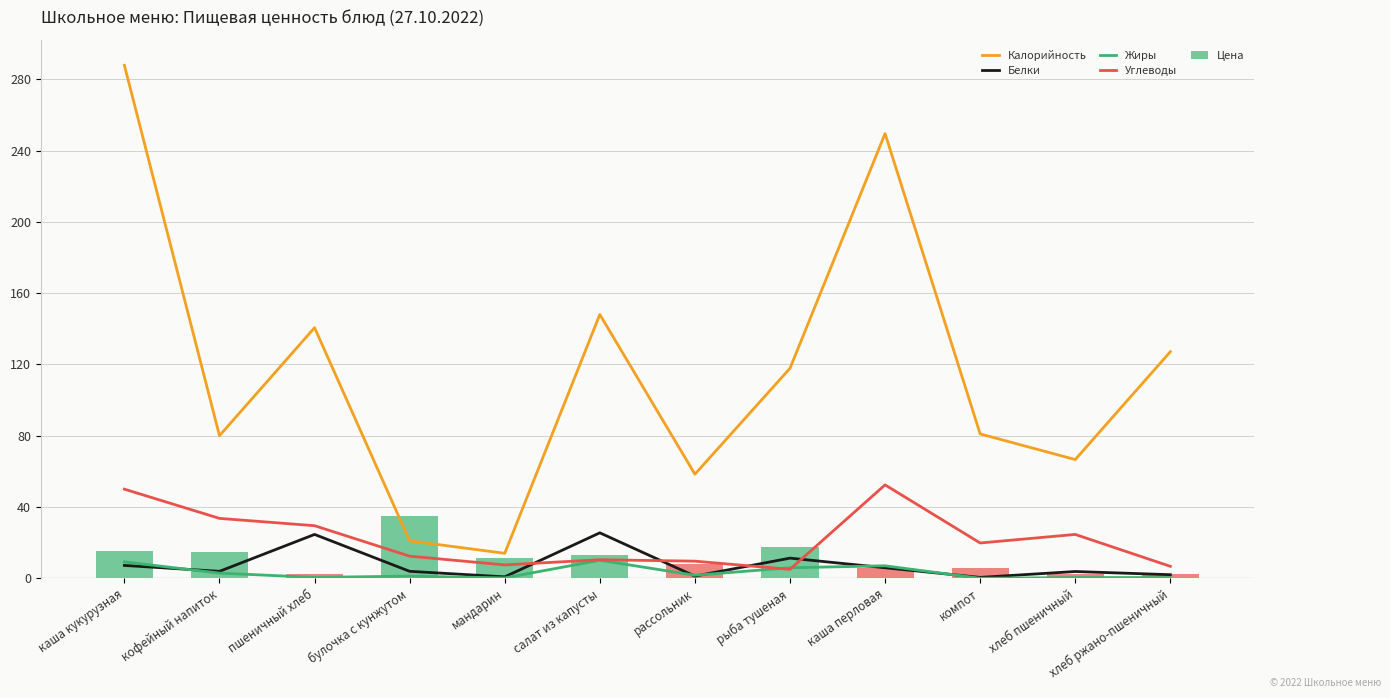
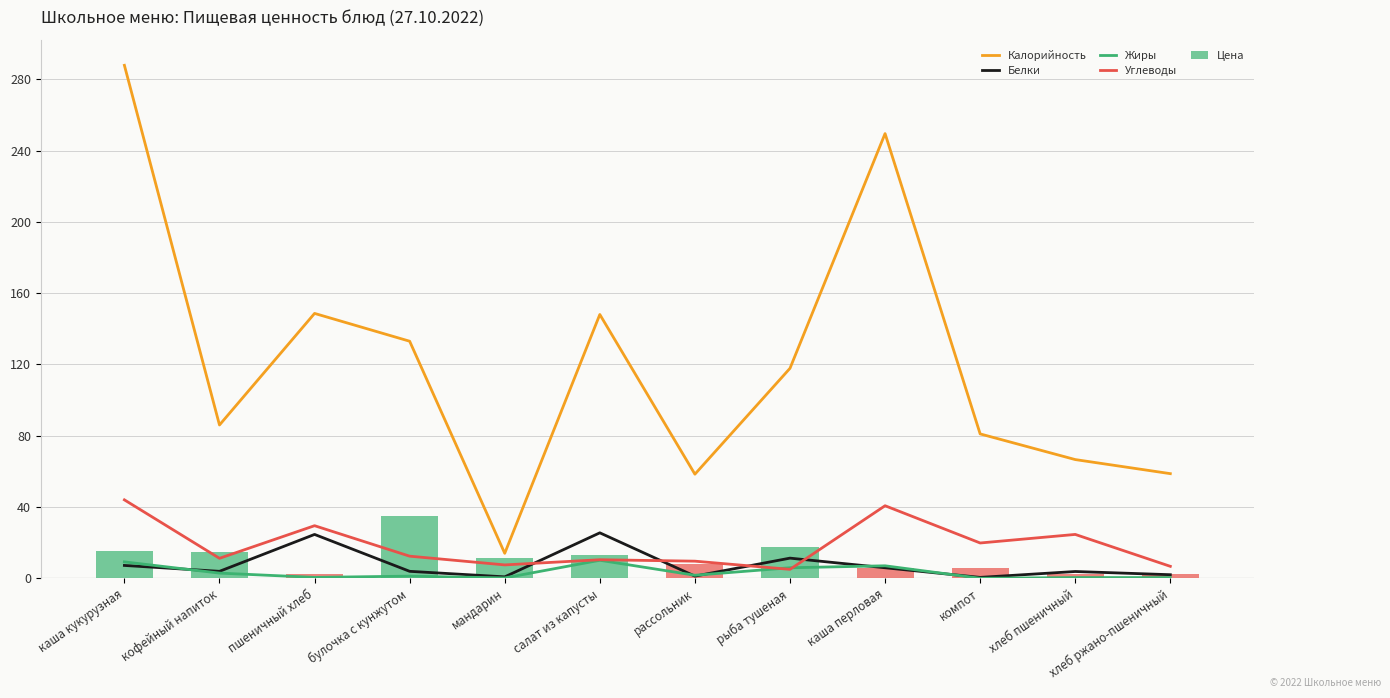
Углеводы, каша кукурузная: 50 -> 44
Калорийность, кофейный напиток: 80 -> 86
Углеводы, кофейный напиток: 34 -> 11
Калорийность, пшеничный хлеб: 141 -> 149
Калорийность, булочка с кунжутом: 21 -> 133
Углеводы, каша перловая: 52 -> 41
Калорийность, хлеб ржано-пшеничный: 127 -> 59
